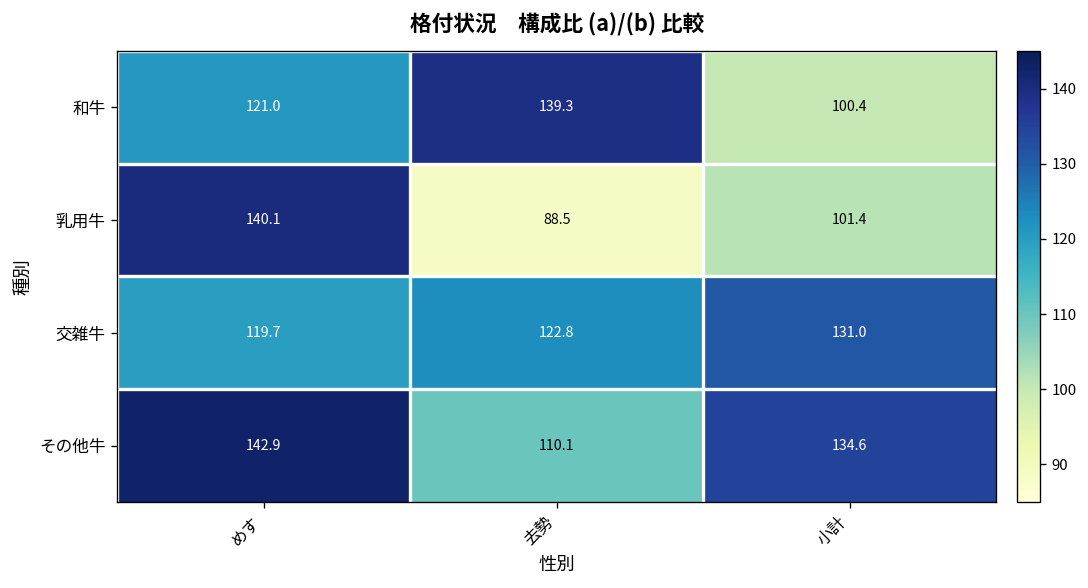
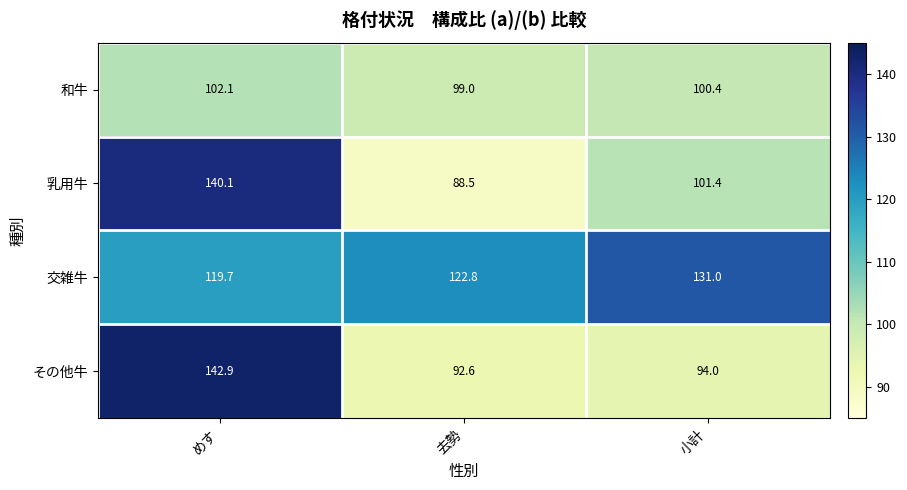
和牛, めす: 121.0 -> 102.1
和牛, 去勢: 139.3 -> 99.0
その他牛, 去勢: 110.1 -> 92.6
その他牛, 小計: 134.6 -> 94.0
